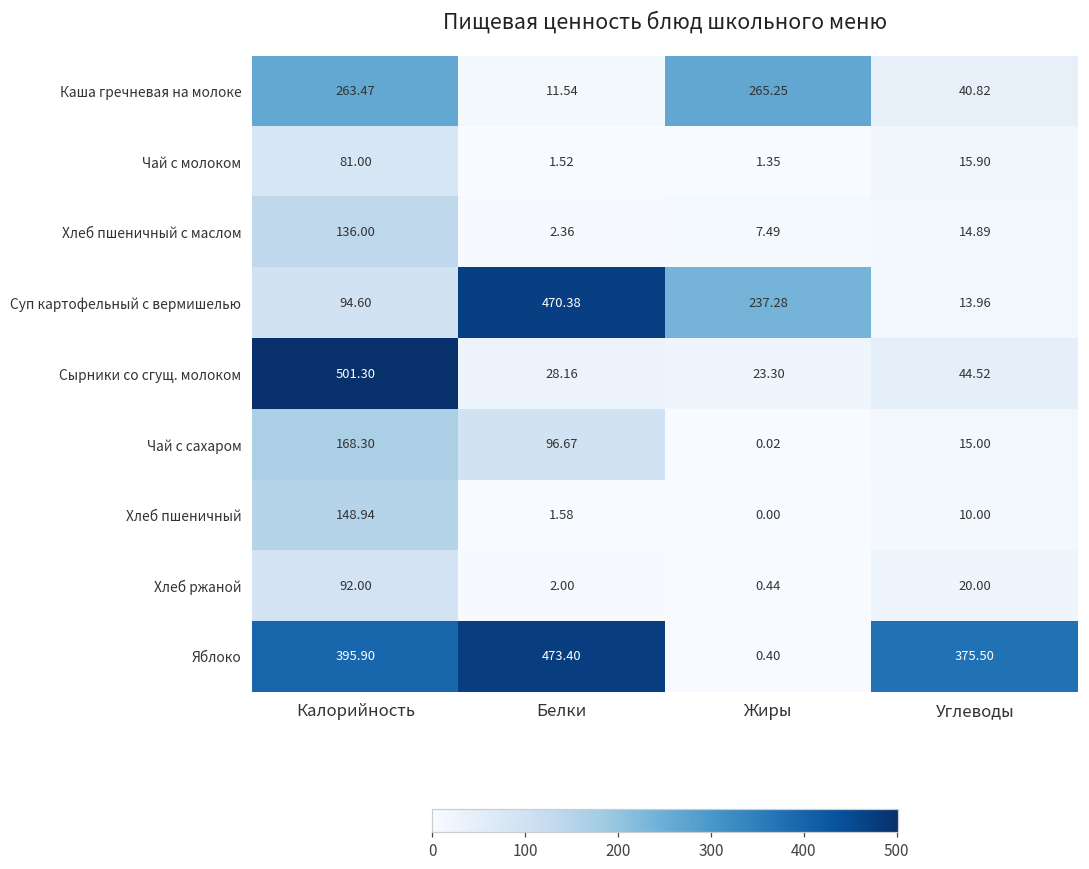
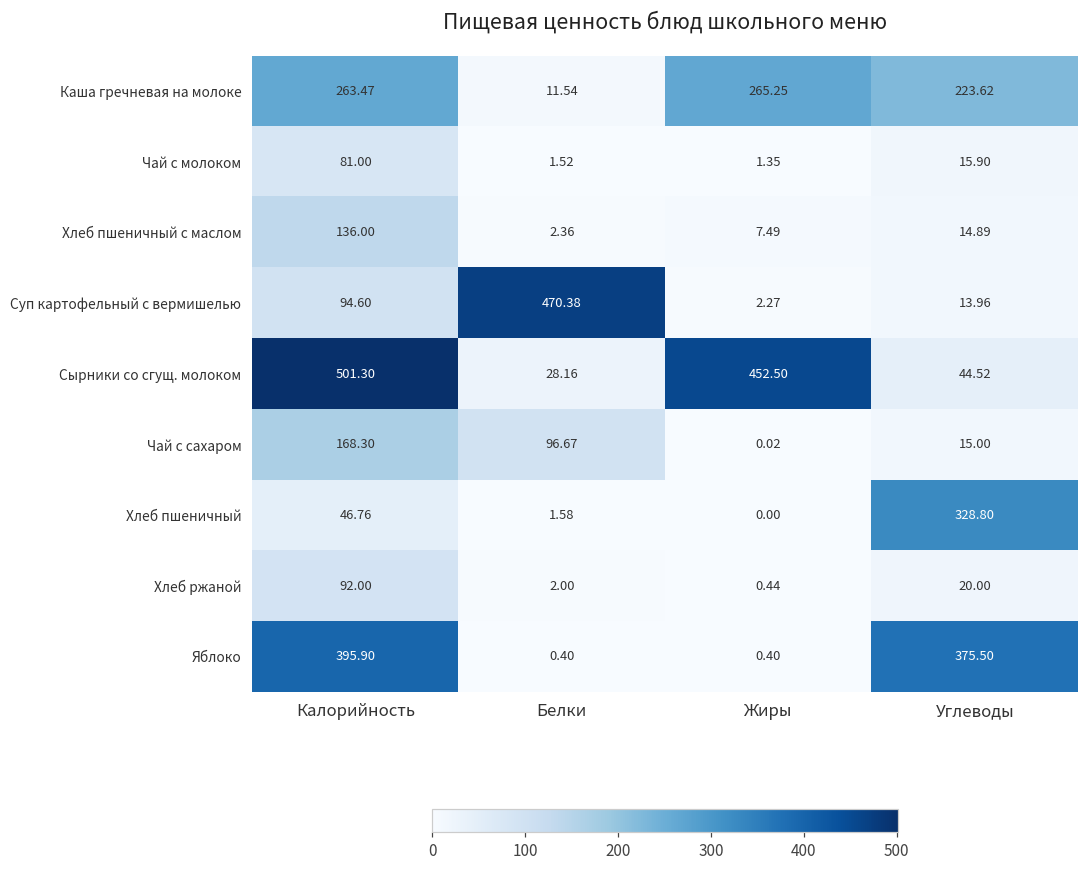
Каша гречневая на молоке, Углеводы: 40.82 -> 223.62
Суп картофельный с вермишелью, Жиры: 237.28 -> 2.27
Сырники со сгущ. молоком, Жиры: 23.30 -> 452.50
Хлеб пшеничный, Калорийность: 148.94 -> 46.76
Хлеб пшеничный, Углеводы: 10.00 -> 328.80
Яблоко, Белки: 473.40 -> 0.40
